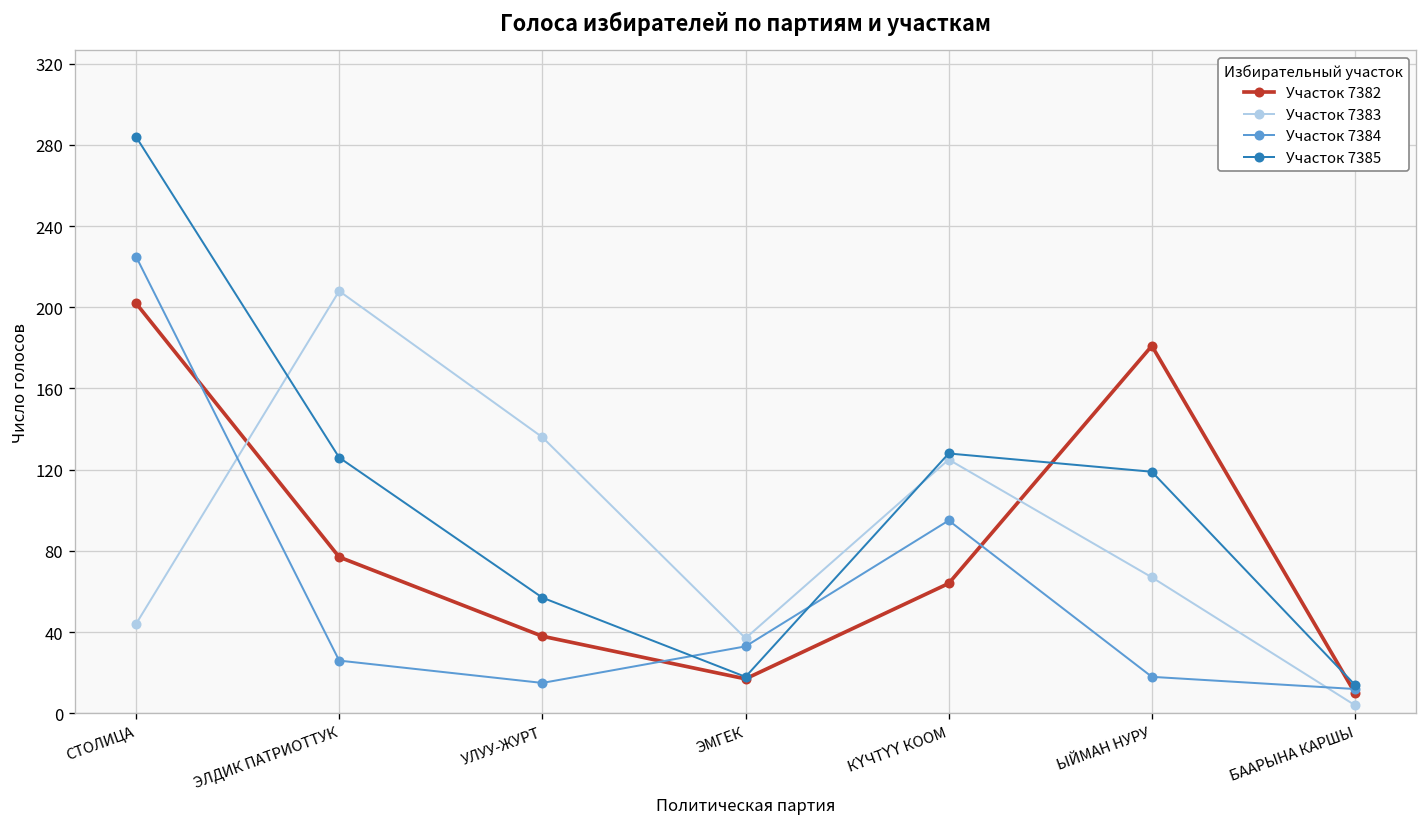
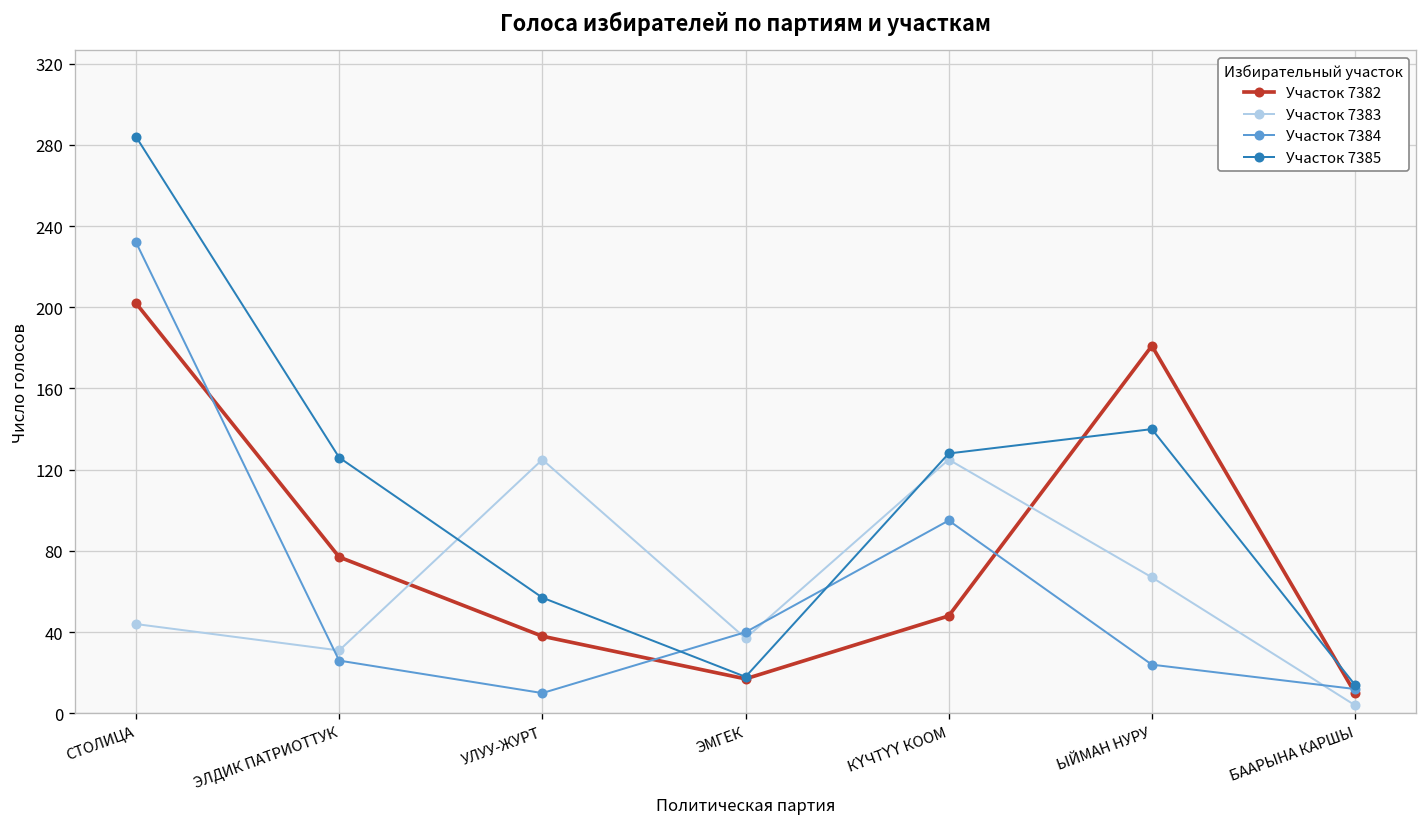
Участок 7384, СТОЛИЦА: 225 -> 232
Участок 7383, ЭЛДИК ПАТРИОТТУК: 208 -> 31
Участок 7383, УЛУУ-ЖУРТ: 136 -> 125
Участок 7384, УЛУУ-ЖУРТ: 15 -> 10
Участок 7384, ЭМГЕК: 33 -> 40
Участок 7382, КҮЧТҮҮ КООМ: 64 -> 48
Участок 7384, ЫЙМАН НУРУ: 18 -> 24
Участок 7385, ЫЙМАН НУРУ: 119 -> 140
